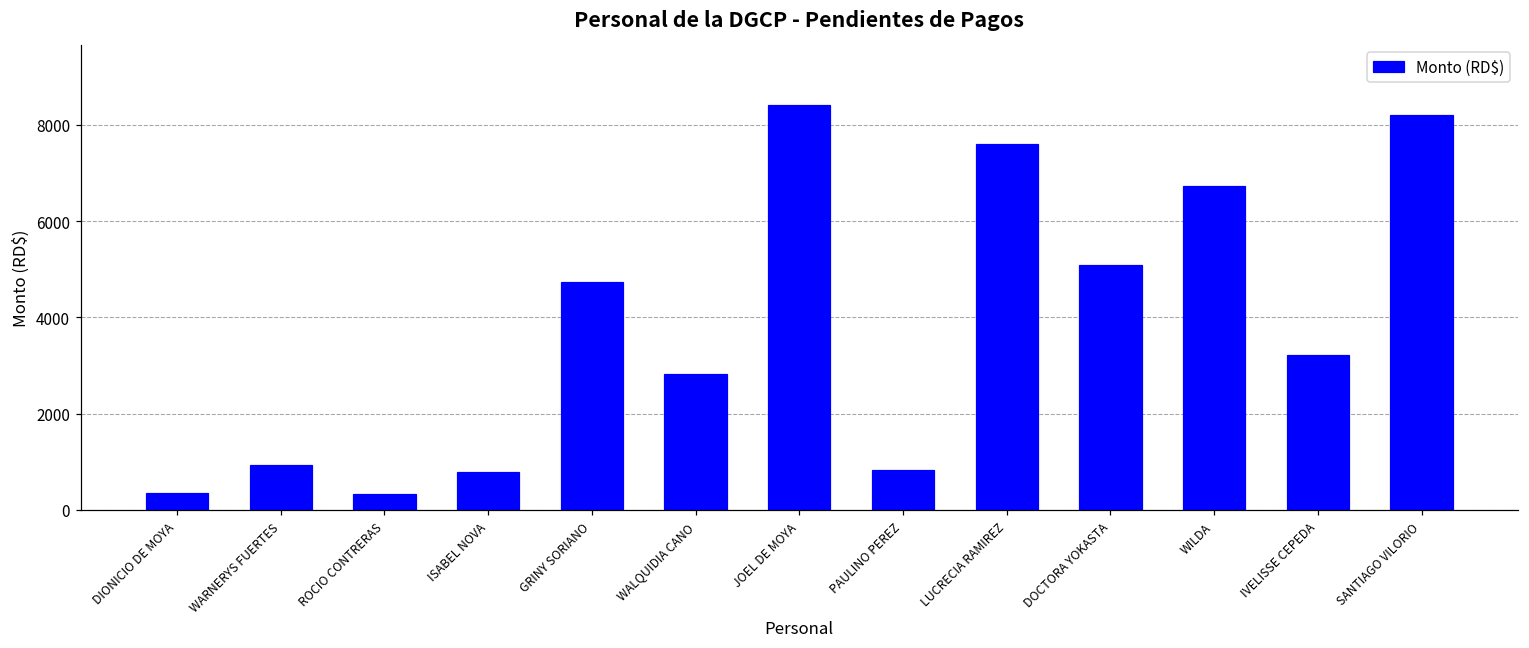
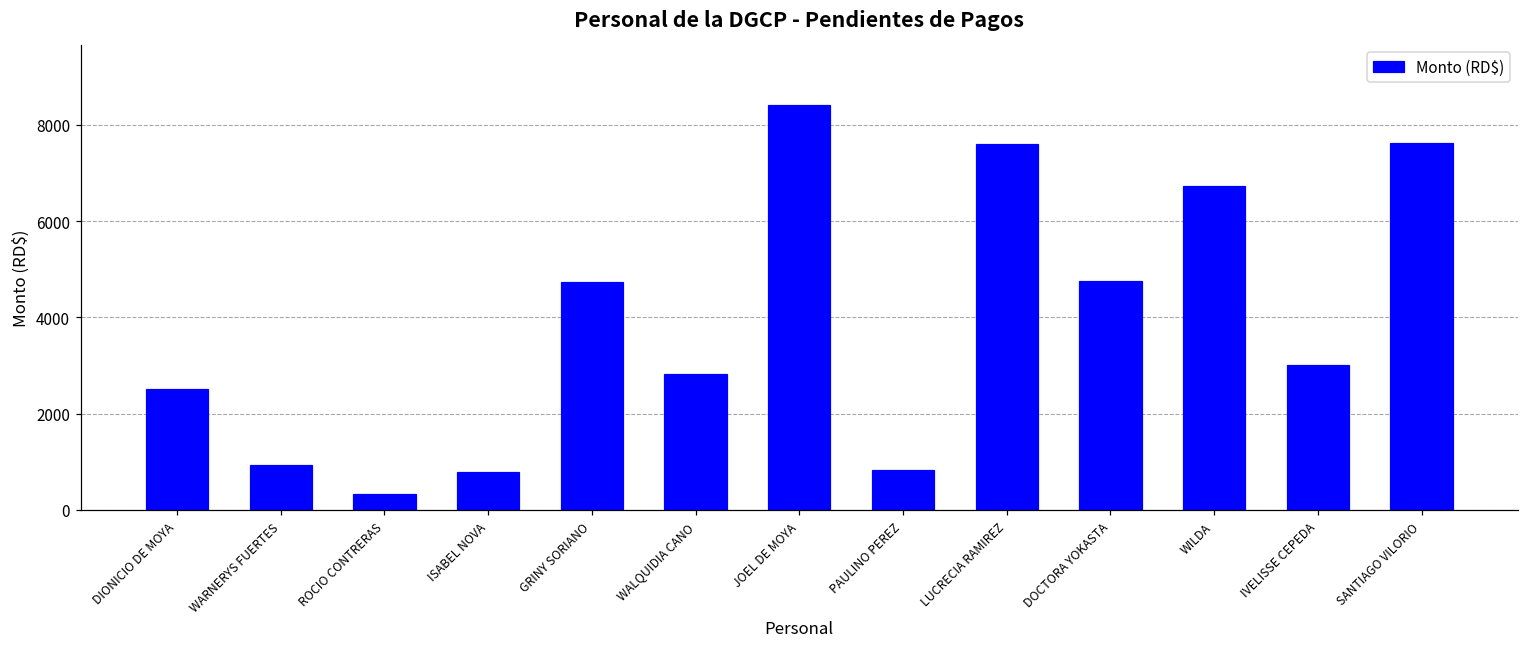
DIONICIO DE MOYA: 400 -> 2500
DOCTORA YOKASTA: 5100 -> 4800
IVELISSE CEPEDA: 3200 -> 3000
SANTIAGO VILORIO: 8200 -> 7600
